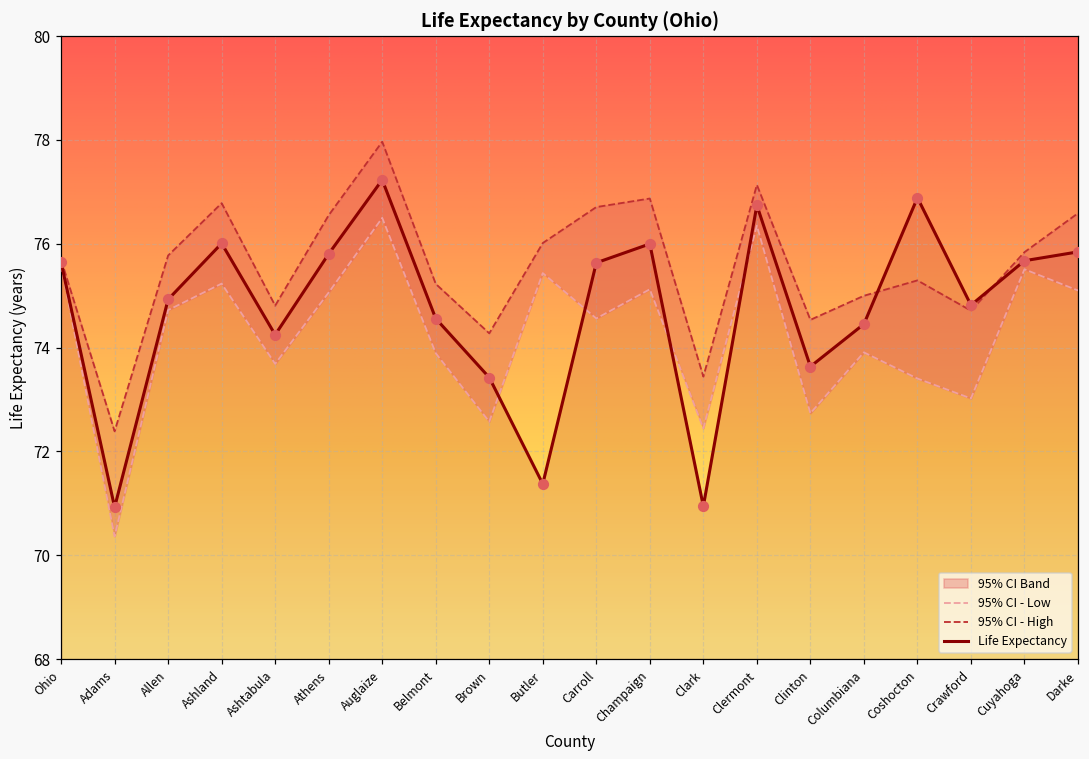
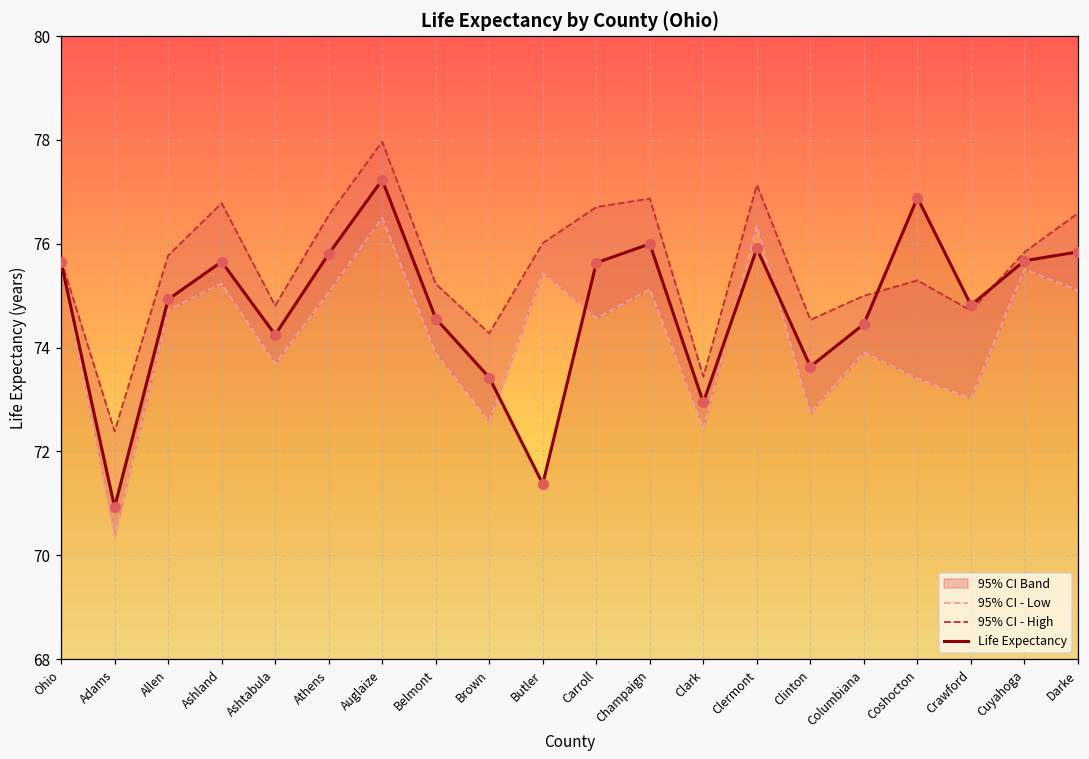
Life Expectancy, Ashland: 76.0 -> 75.7
Life Expectancy, Clark: 70.9 -> 72.9
Life Expectancy, Clermont: 76.7 -> 75.9
